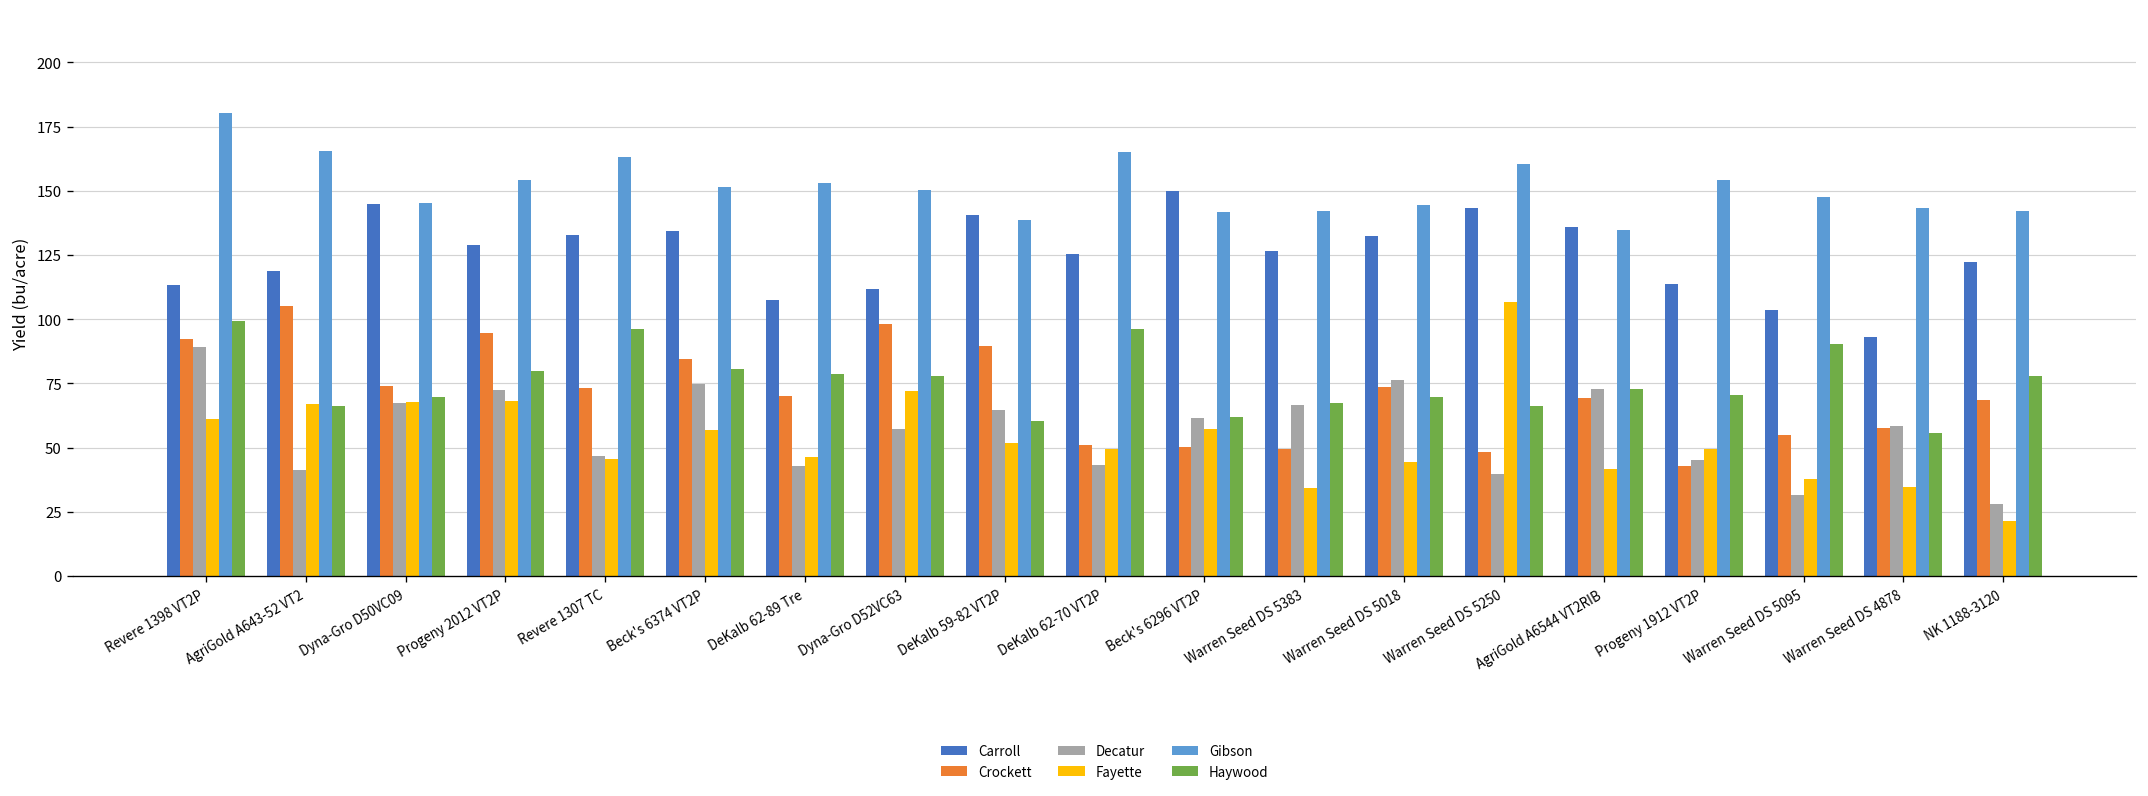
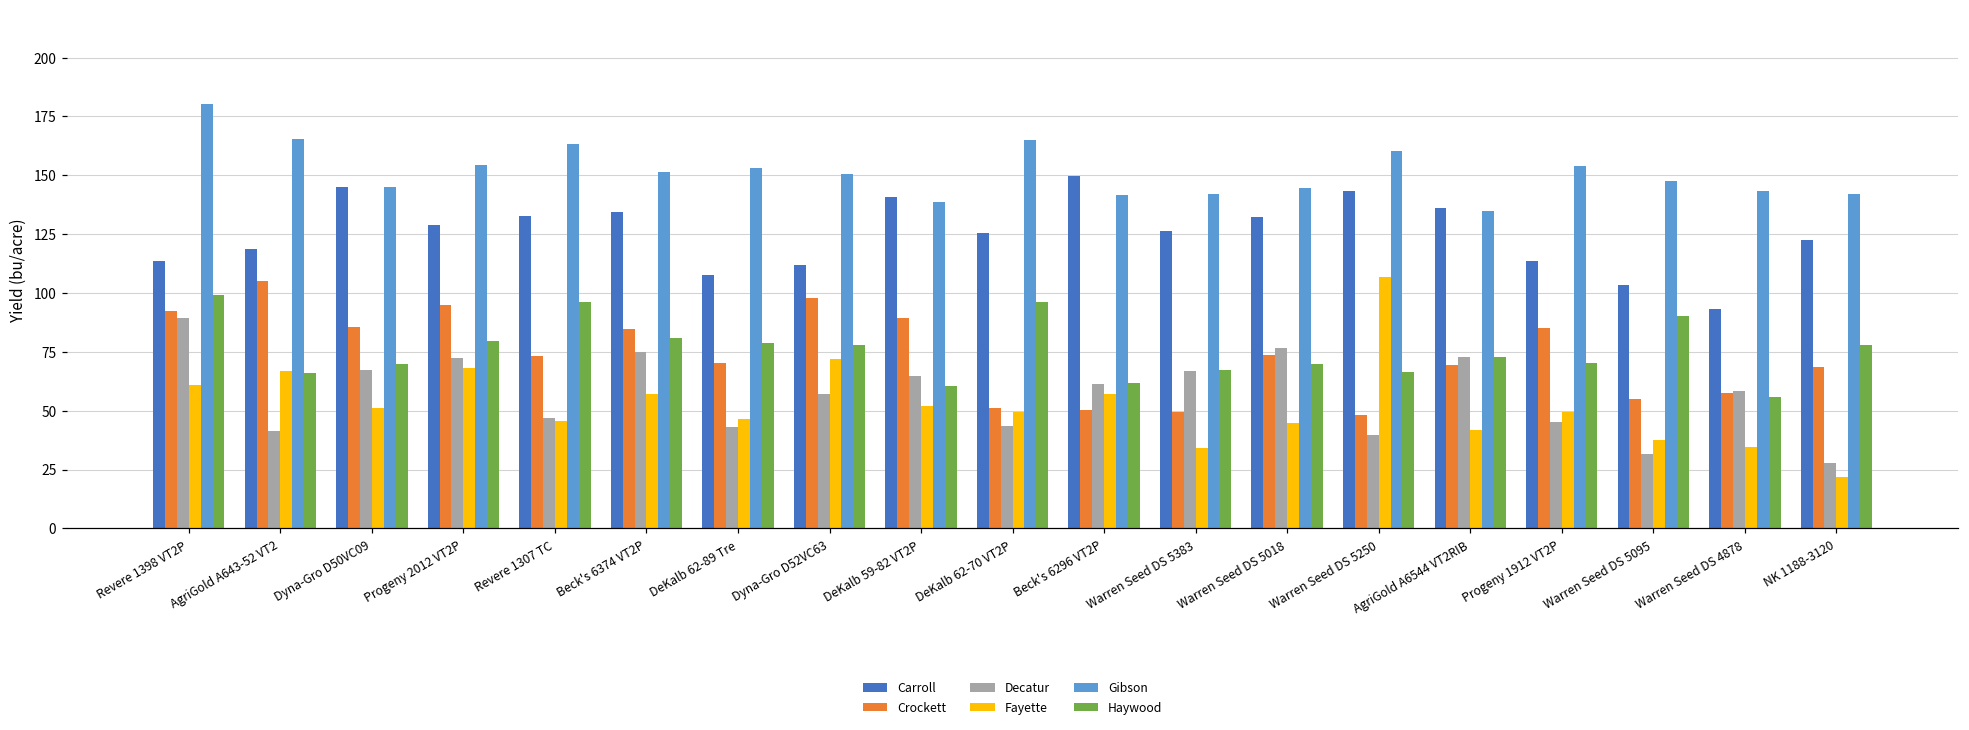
Crockett, Dyna-Gro D50VC09: 74 -> 86
Fayette, Dyna-Gro D50VC09: 68 -> 51
Crockett, Progeny 1912 VT2P: 43 -> 85
